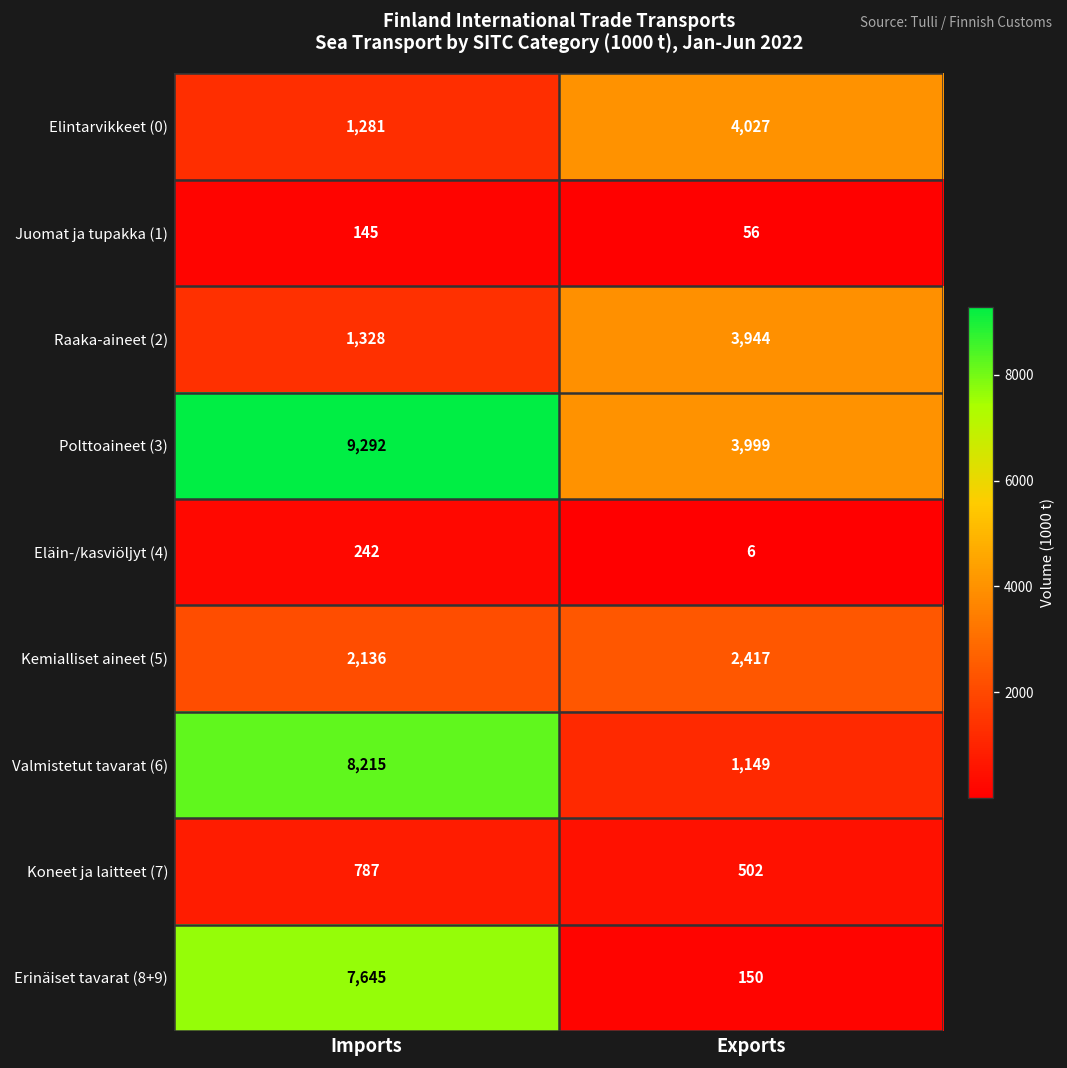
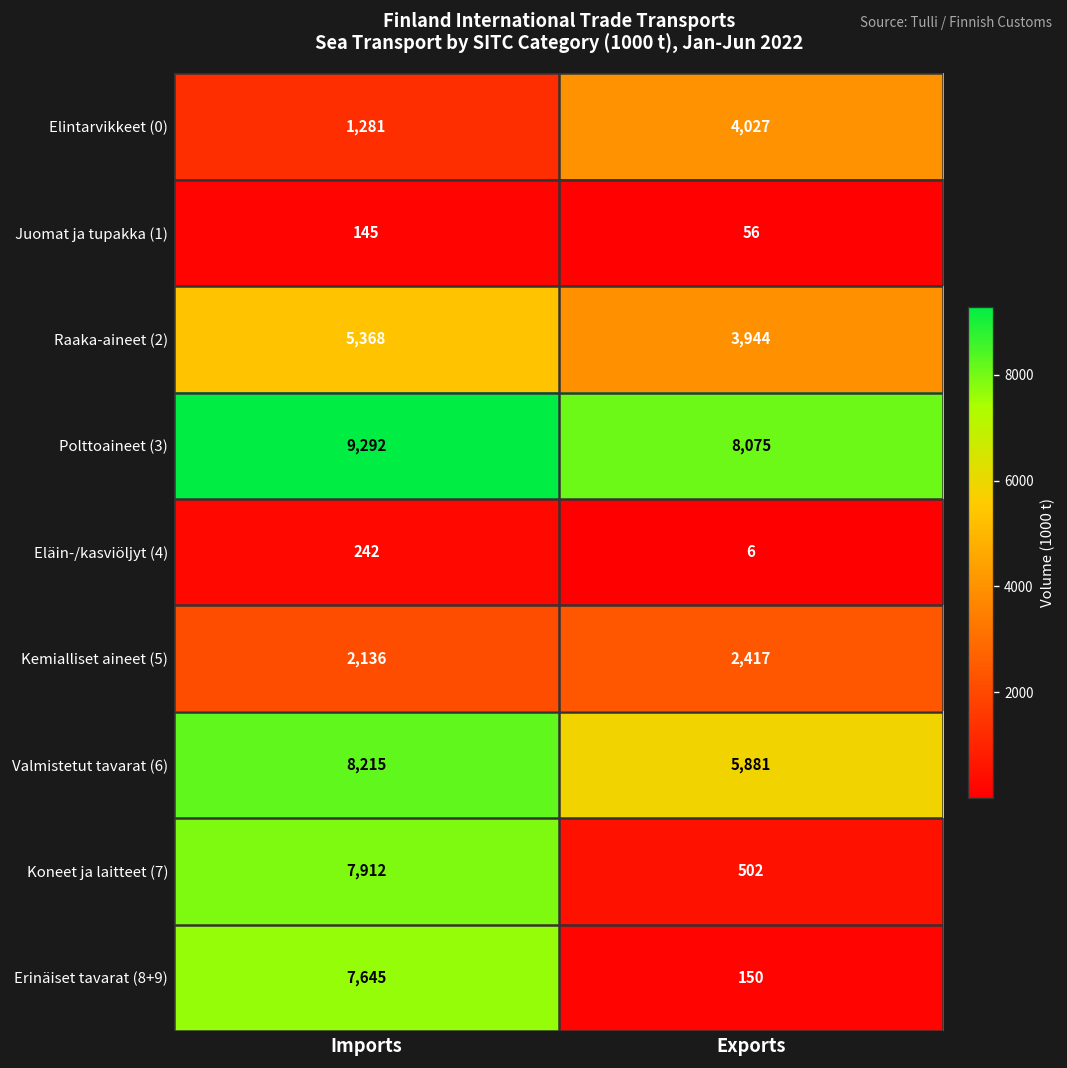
Raaka-aineet (2), Imports: 1,328 -> 5,368
Polttoaineet (3), Exports: 3,999 -> 8,075
Valmistetut tavarat (6), Exports: 1,149 -> 5,881
Koneet ja laitteet (7), Imports: 787 -> 7,912
